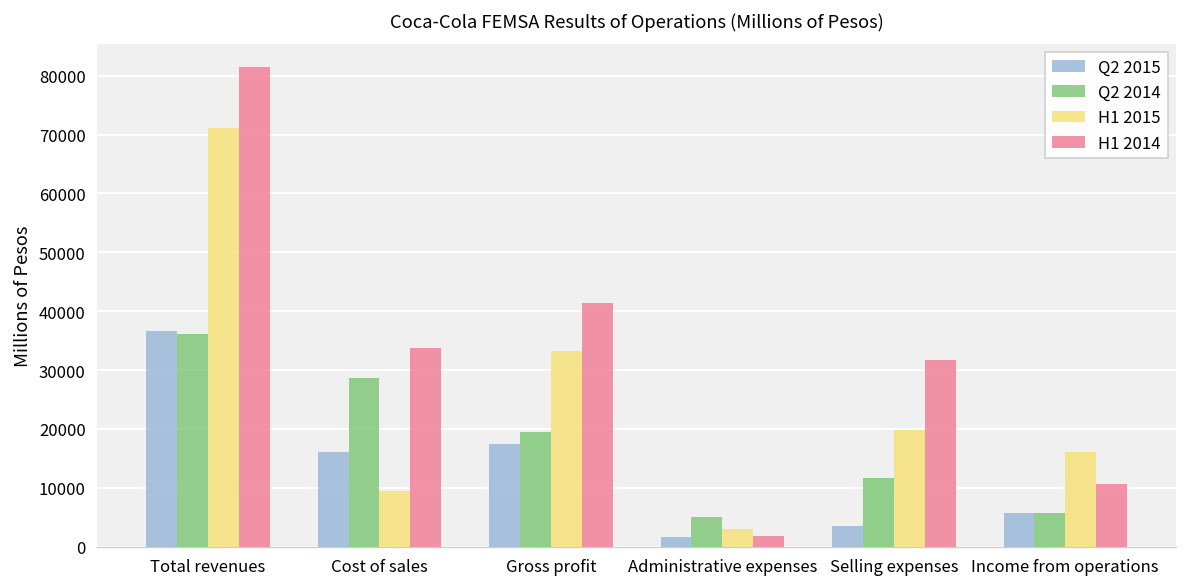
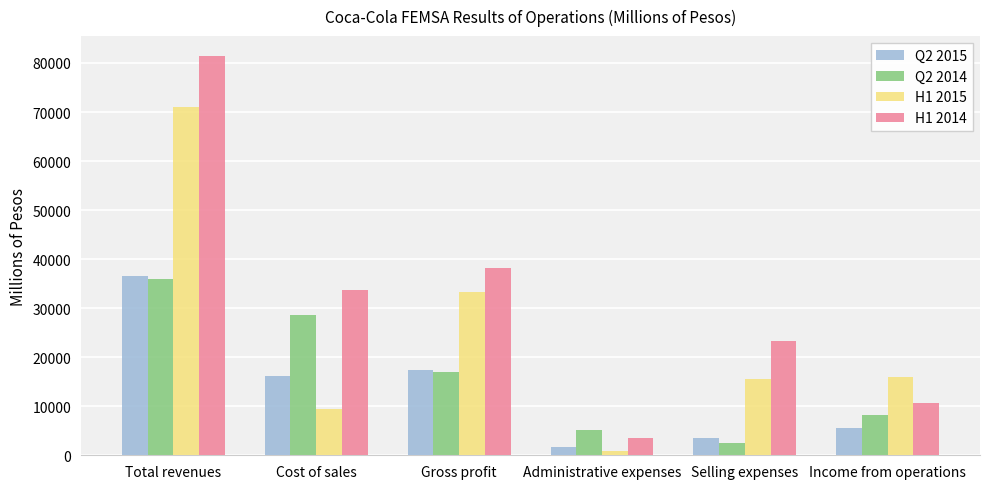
Q2 2014, Gross profit: 20000 -> 17000
H1 2014, Gross profit: 41000 -> 38000
H1 2015, Administrative expenses: 3000 -> 1000
H1 2014, Administrative expenses: 2000 -> 4000
Q2 2014, Selling expenses: 12000 -> 2000
H1 2015, Selling expenses: 20000 -> 15000
H1 2014, Selling expenses: 32000 -> 23000
Q2 2014, Income from operations: 6000 -> 8000
